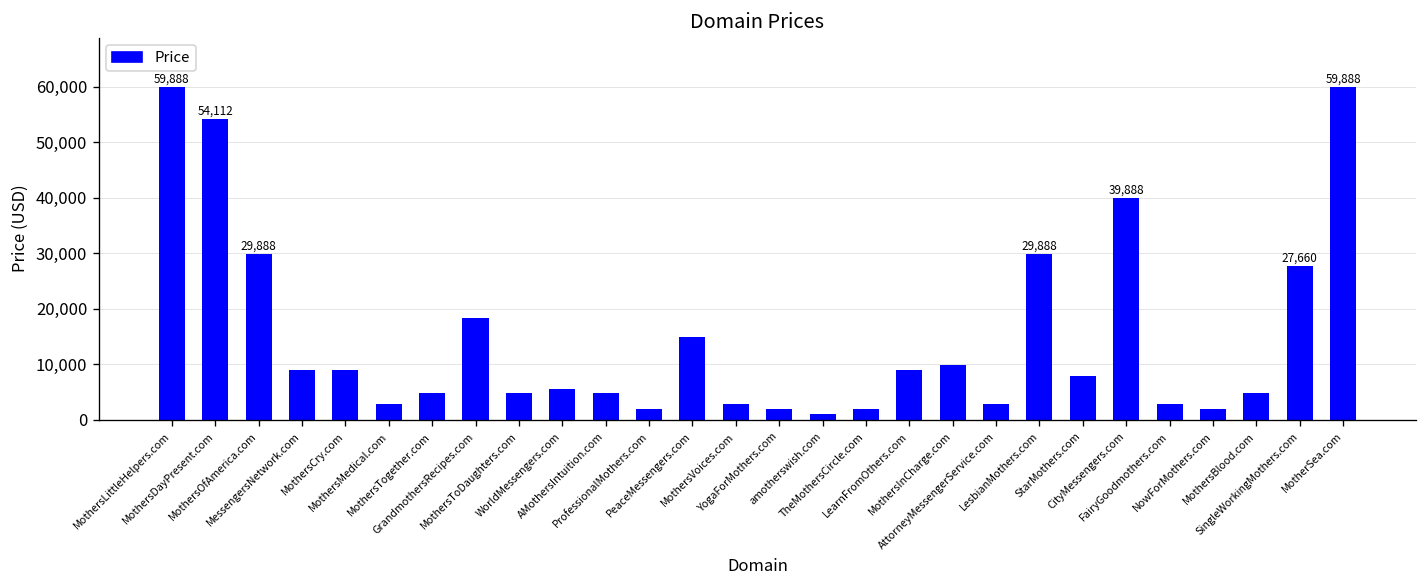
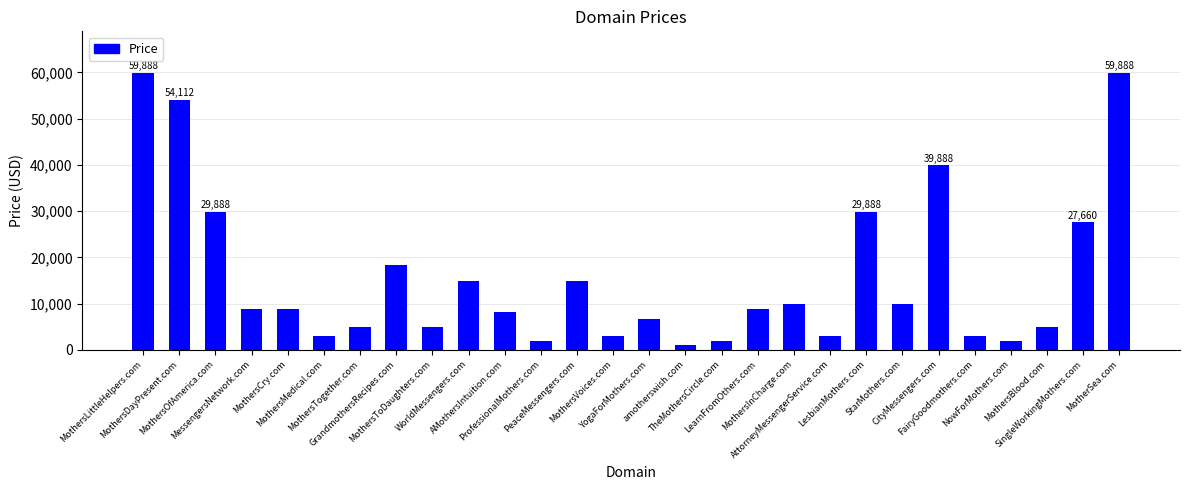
WorldMessengers.com: 6,000 -> 15,000
AMothersIntuition.com: 5,000 -> 8,000
YogaForMothers.com: 2,000 -> 7,000
StarMothers.com: 8,000 -> 10,000
